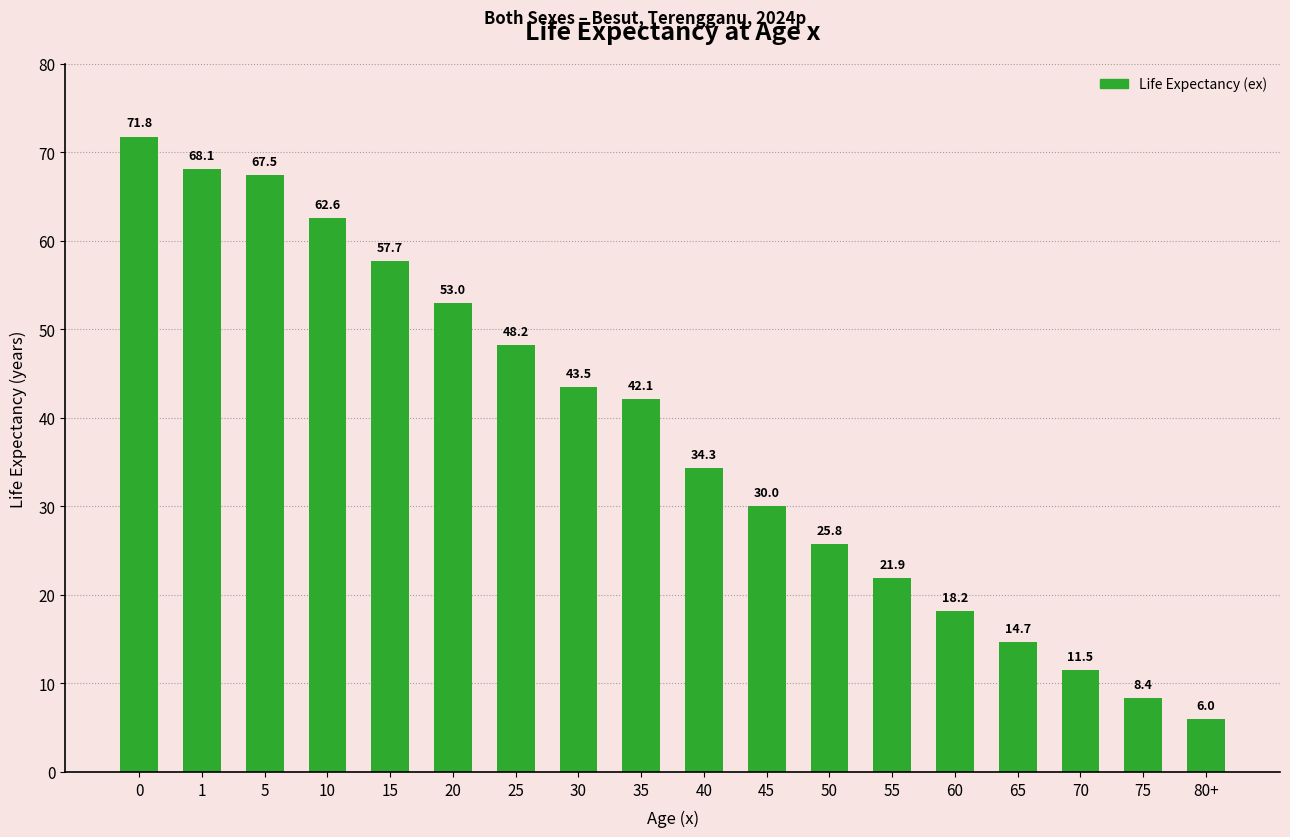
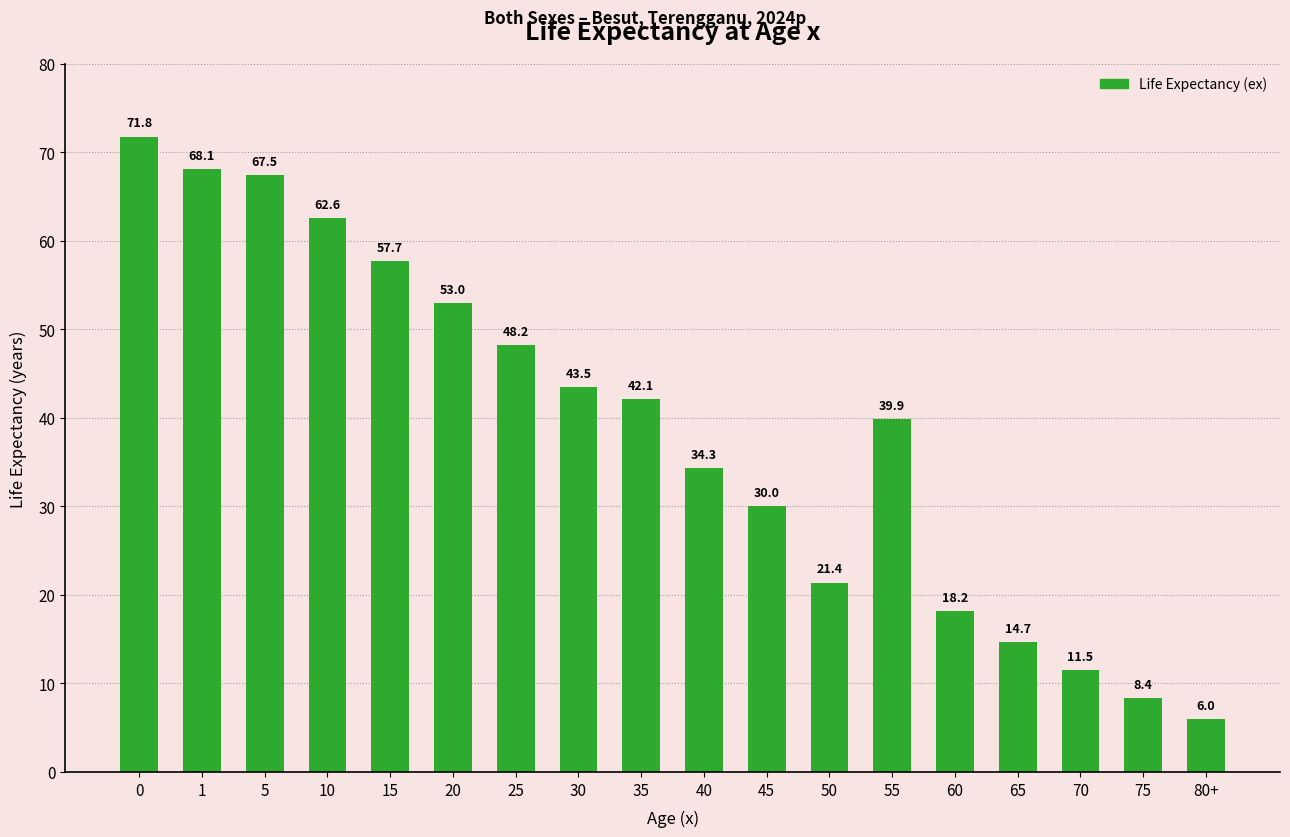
50: 25.8 -> 21.4
55: 21.9 -> 39.9
